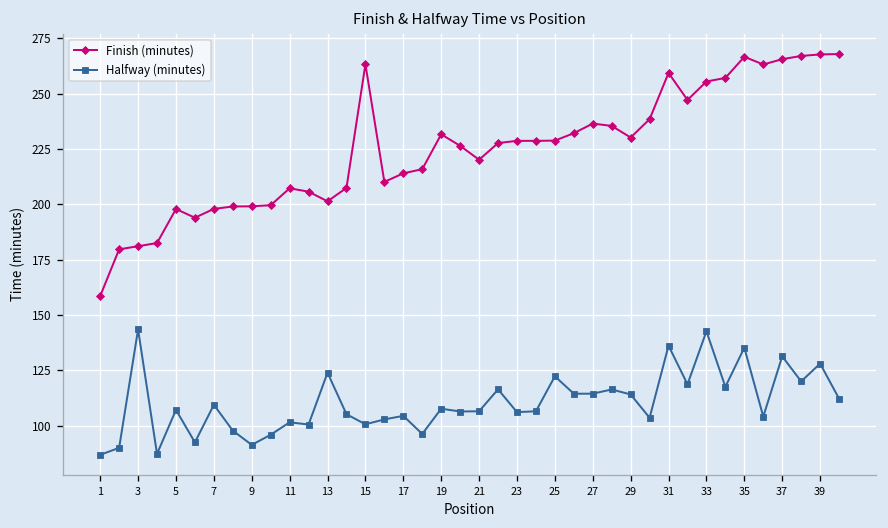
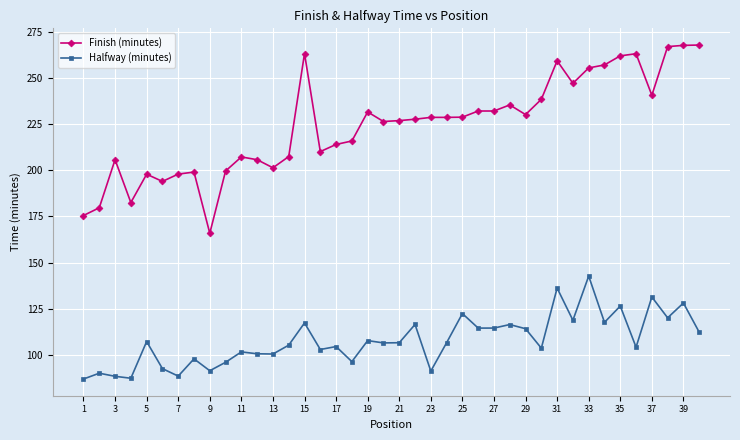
Finish (minutes), 1: 159 -> 176
Finish (minutes), 3: 181 -> 206
Halfway (minutes), 3: 144 -> 88
Halfway (minutes), 7: 110 -> 88
Finish (minutes), 9: 199 -> 166
Halfway (minutes), 13: 124 -> 100
Halfway (minutes), 15: 101 -> 117
Finish (minutes), 21: 220 -> 227
Halfway (minutes), 23: 106 -> 91
Finish (minutes), 27: 237 -> 232
Finish (minutes), 35: 267 -> 262
Halfway (minutes), 35: 135 -> 126
Finish (minutes), 37: 266 -> 241
